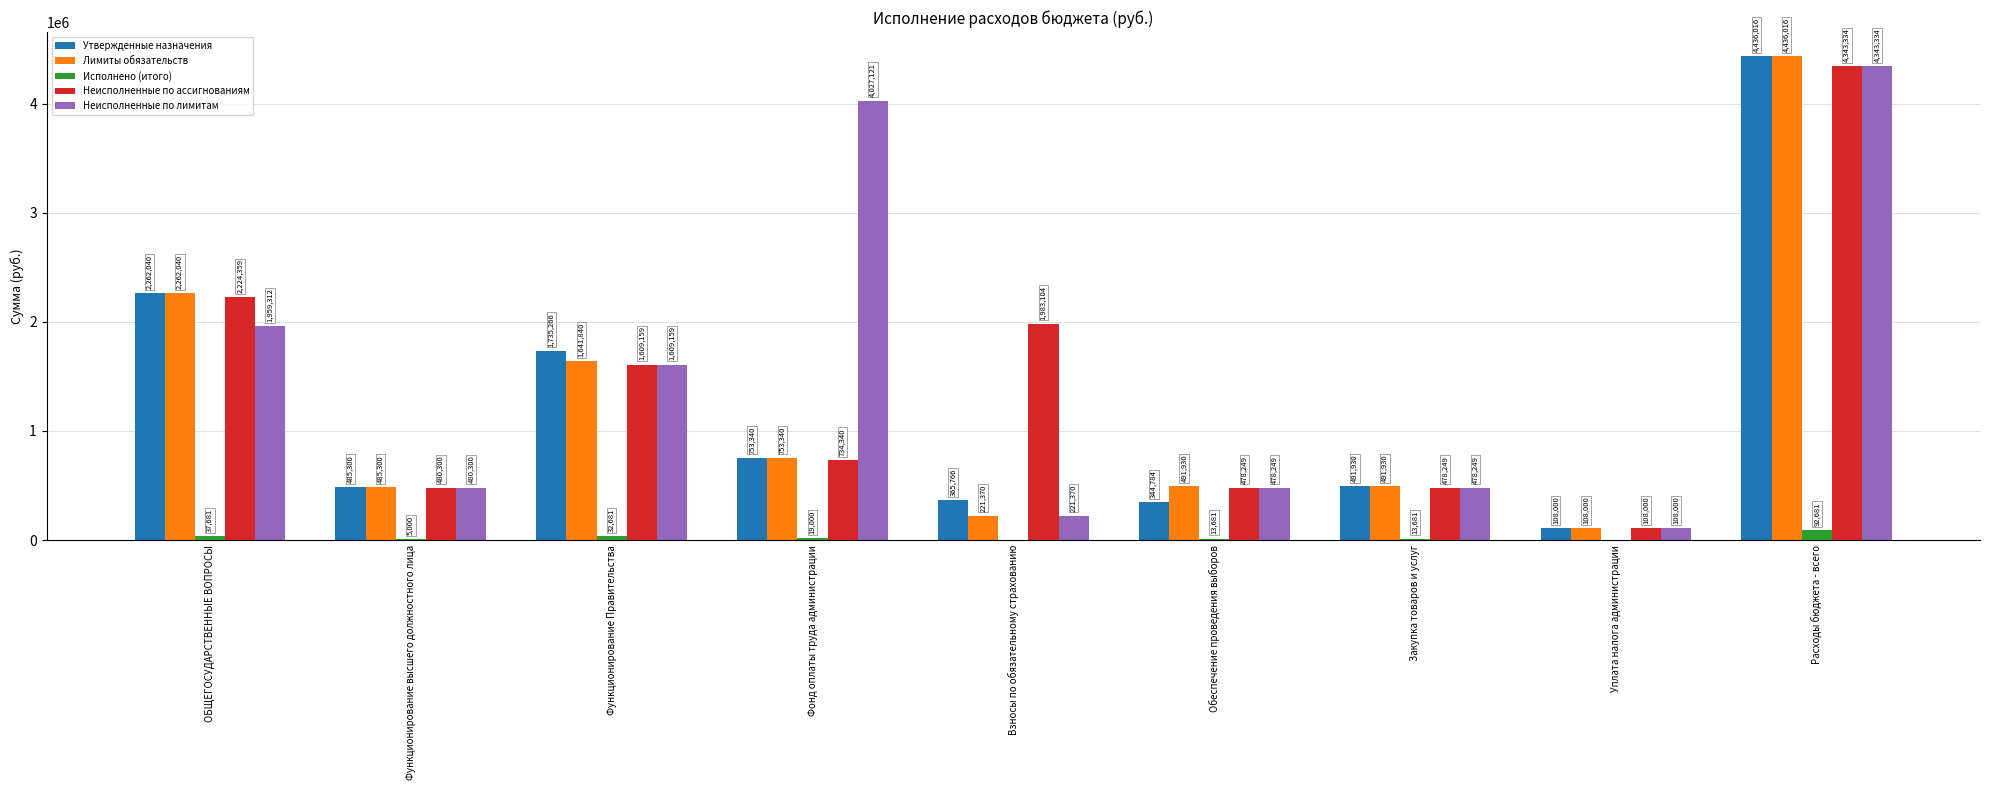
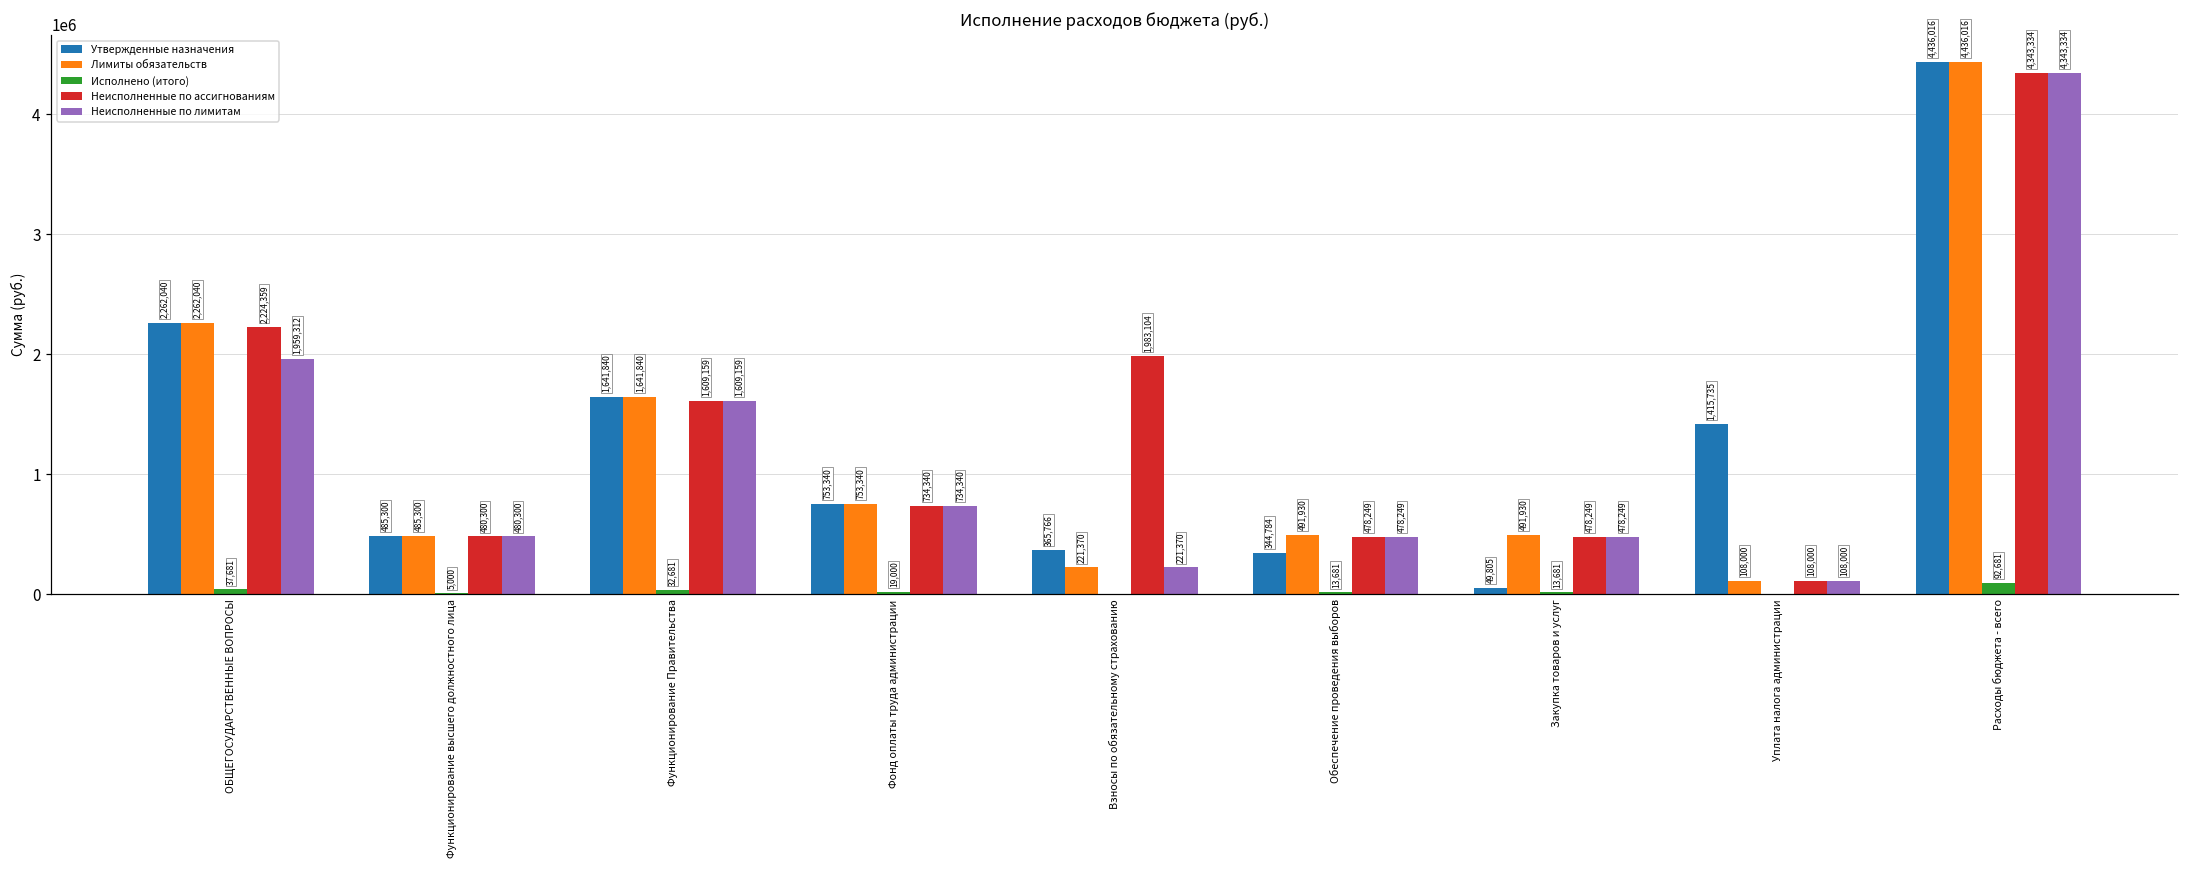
Утвержденные назначения, Функционирование Правительства: 1,735,266 -> 1,641,840
Неисполненные по лимитам, Фонд оплаты труда администрации: 4,027,121 -> 734,340
Утвержденные назначения, Закупка товаров и услуг: 491,930 -> 49,805
Утвержденные назначения, Уплата налога администрации: 108,000 -> 1,415,735
